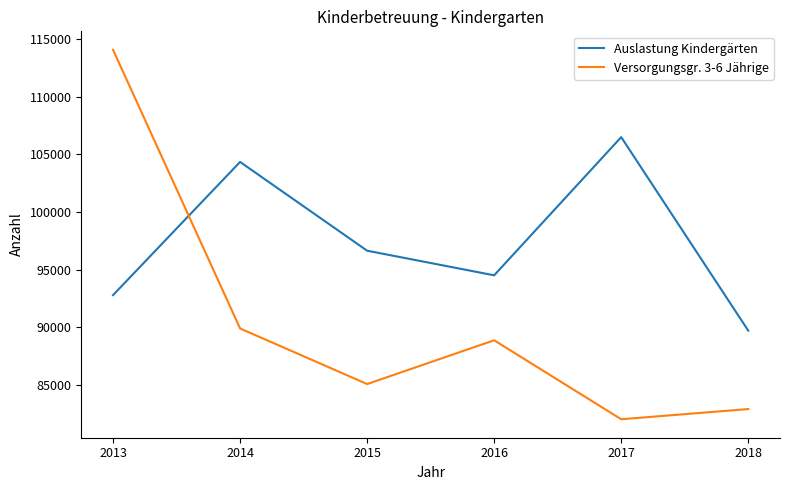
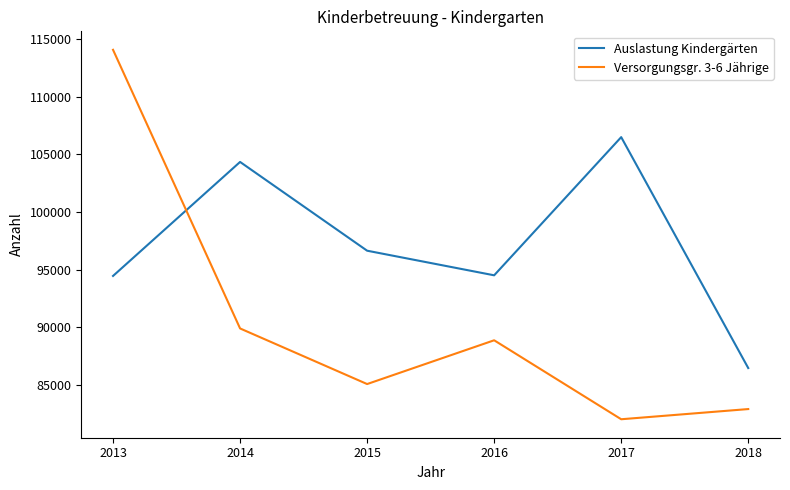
Auslastung Kindergärten, 2013: 92800 -> 94500
Auslastung Kindergärten, 2018: 89700 -> 86500
